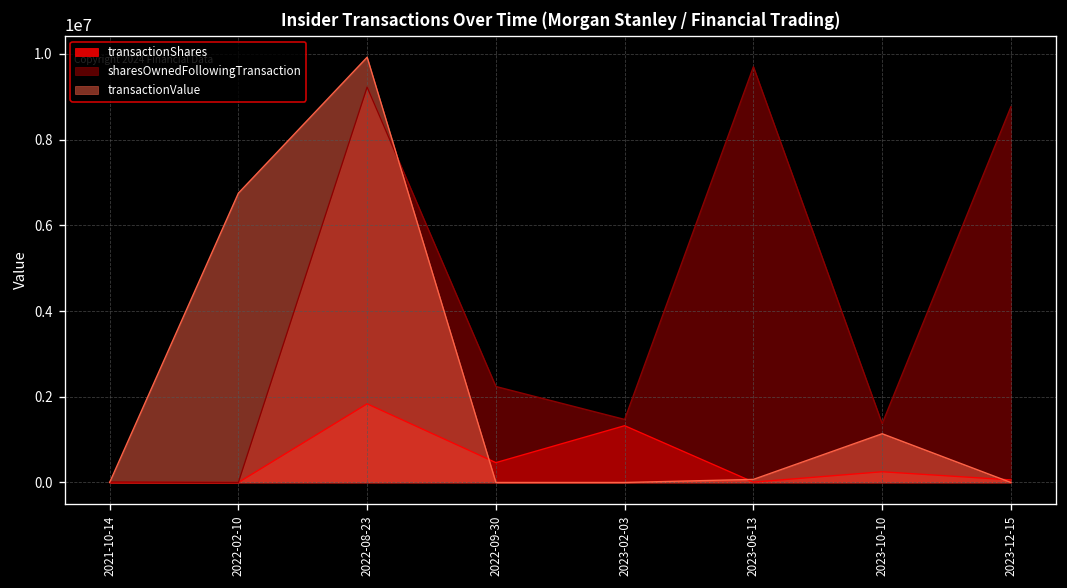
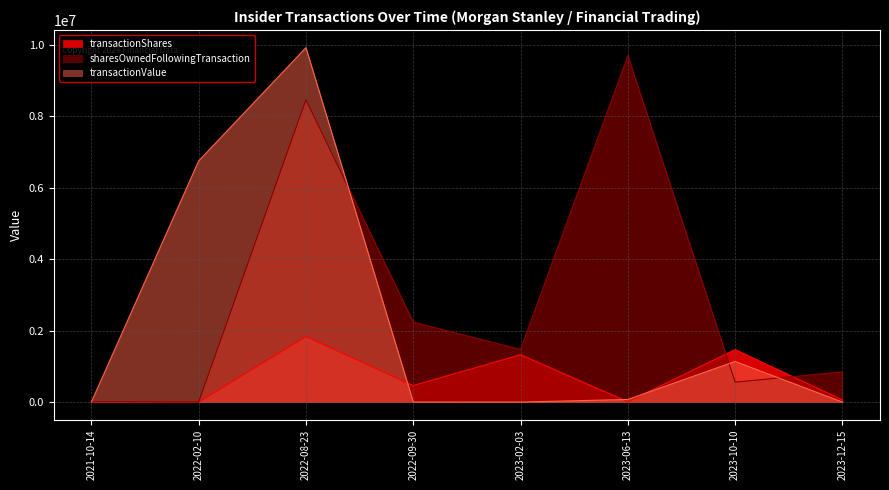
sharesOwnedFollowingTransaction, 2022-08-23: 9200000 -> 8500000
transactionShares, 2023-10-10: 300000 -> 1500000
sharesOwnedFollowingTransaction, 2023-10-10: 1400000 -> 600000
sharesOwnedFollowingTransaction, 2023-12-15: 8800000 -> 800000
